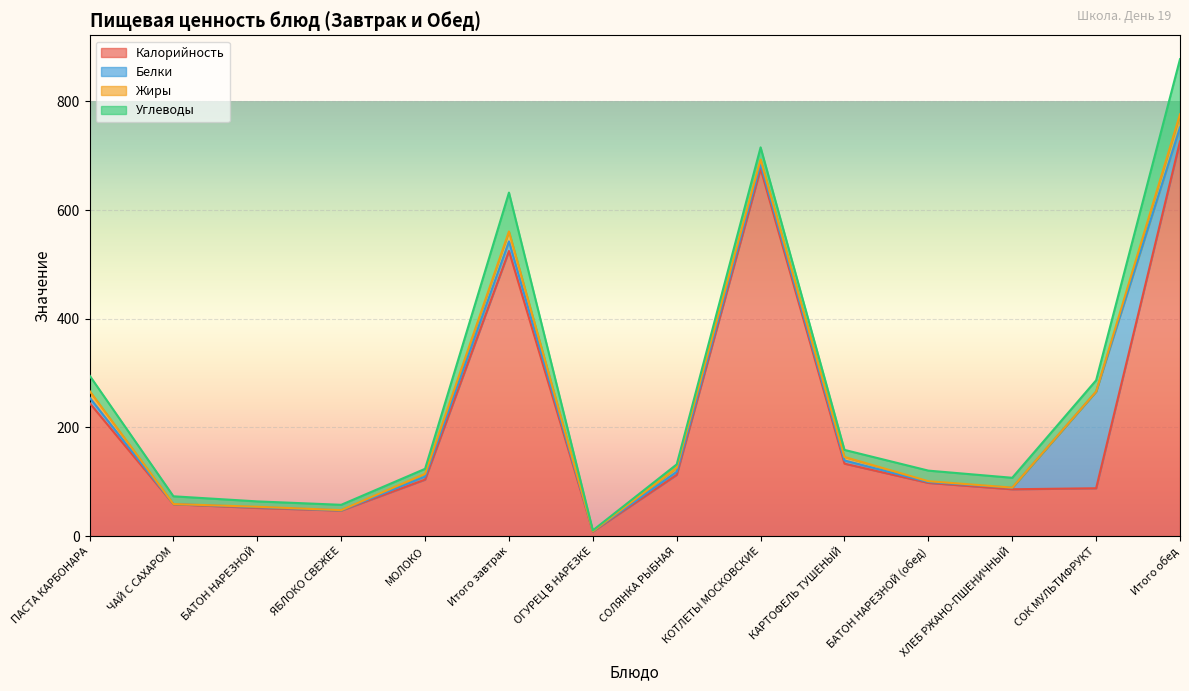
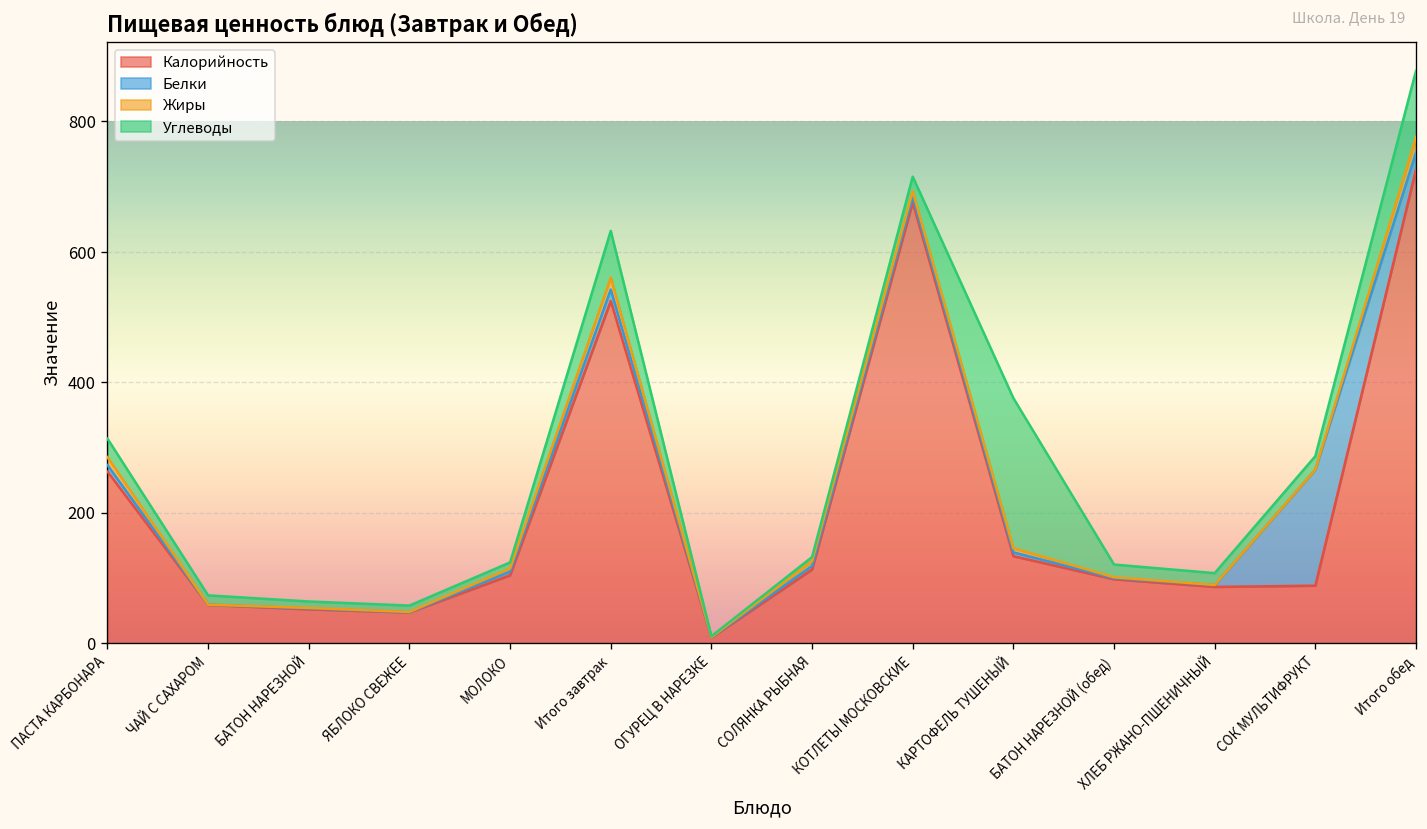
Калорийность, ПАСТА КАРБОНАРА: 250 -> 260
Углеводы, КАРТОФЕЛЬ ТУШЕНЫЙ: 10 -> 230
